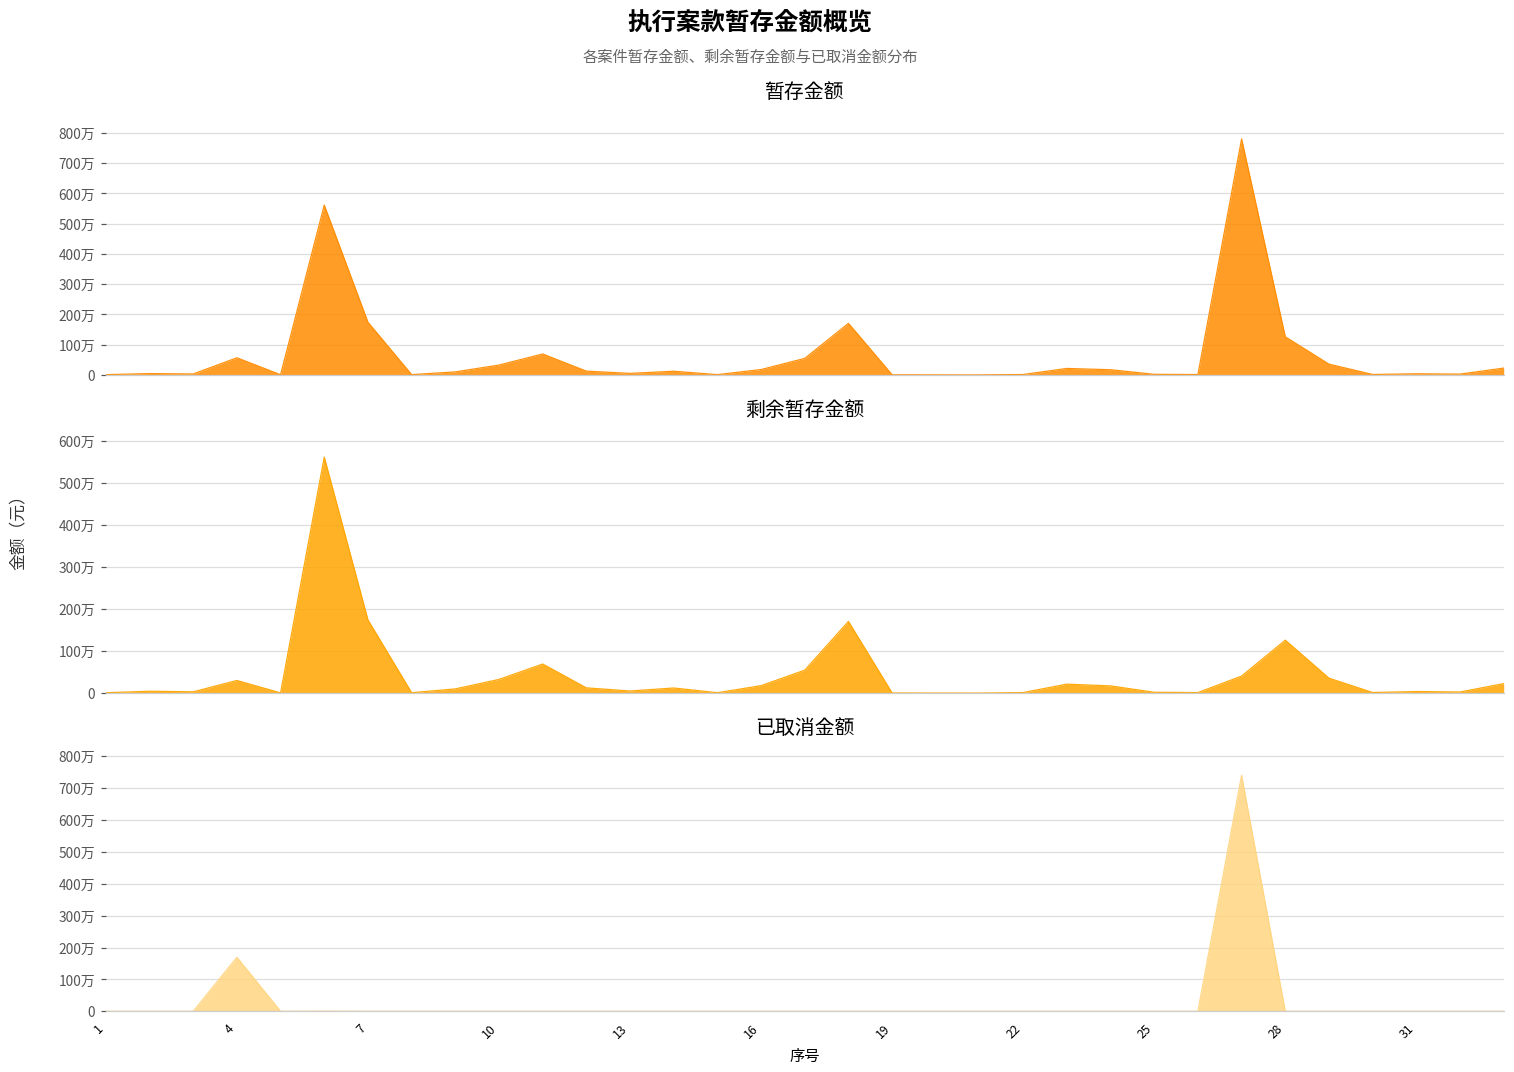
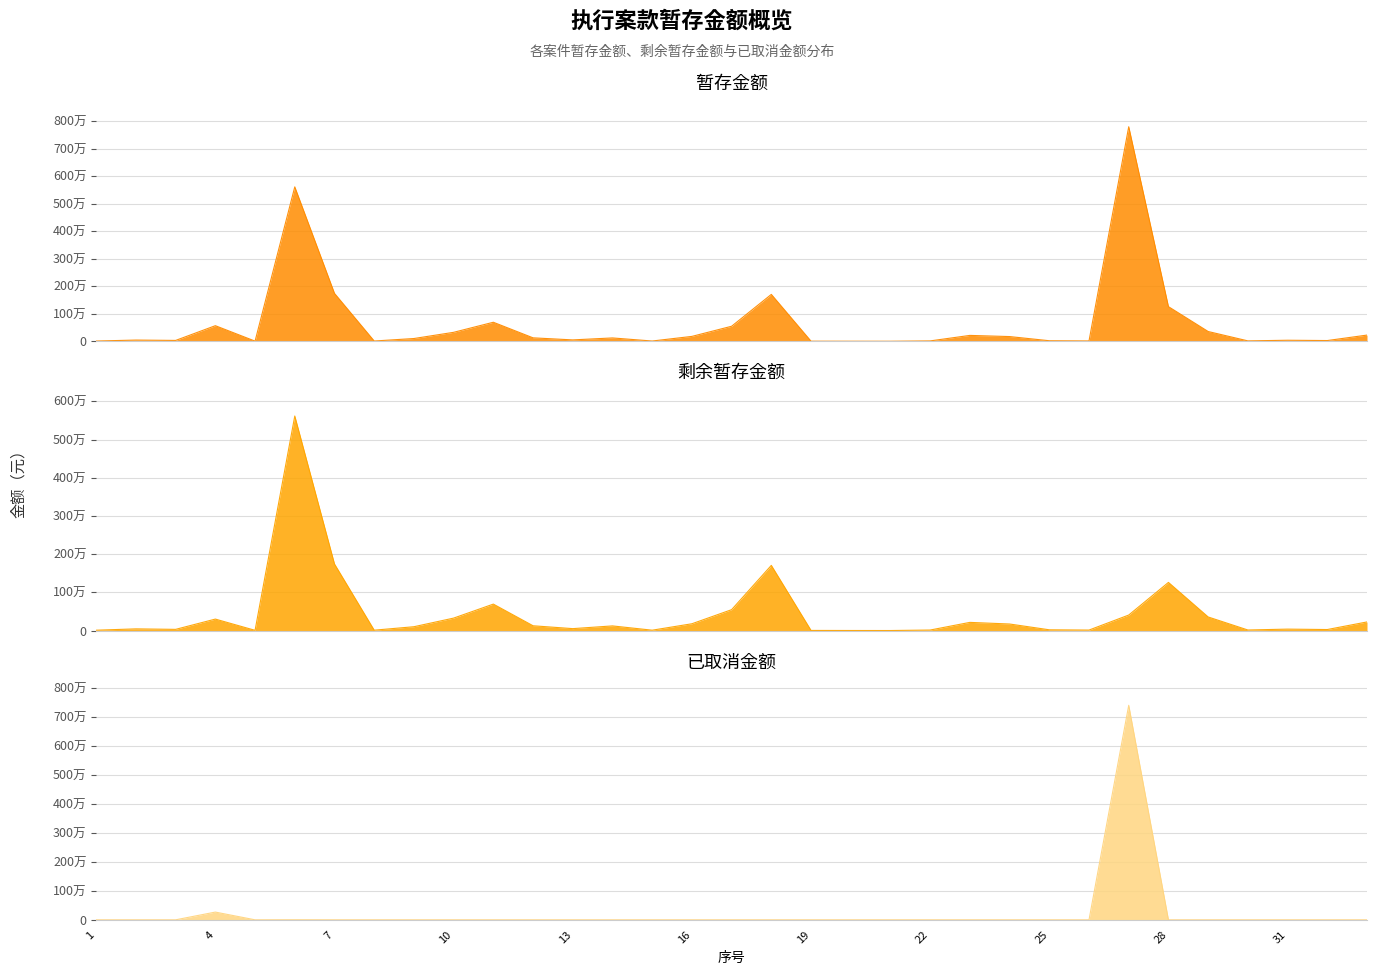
已取消金额, 4: 170万 -> 30万
